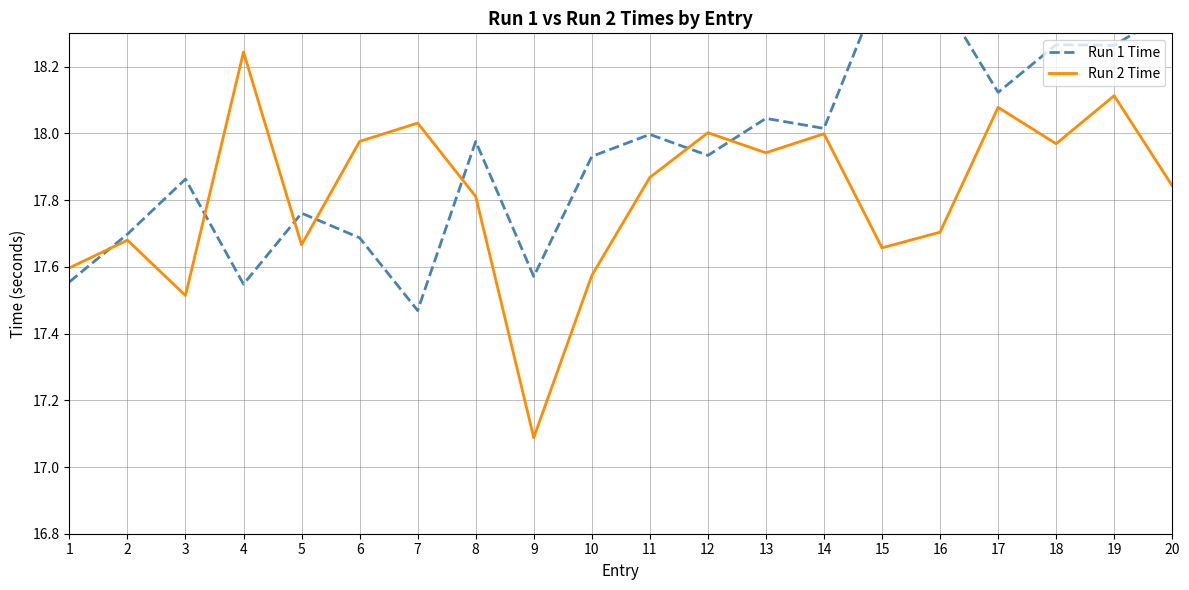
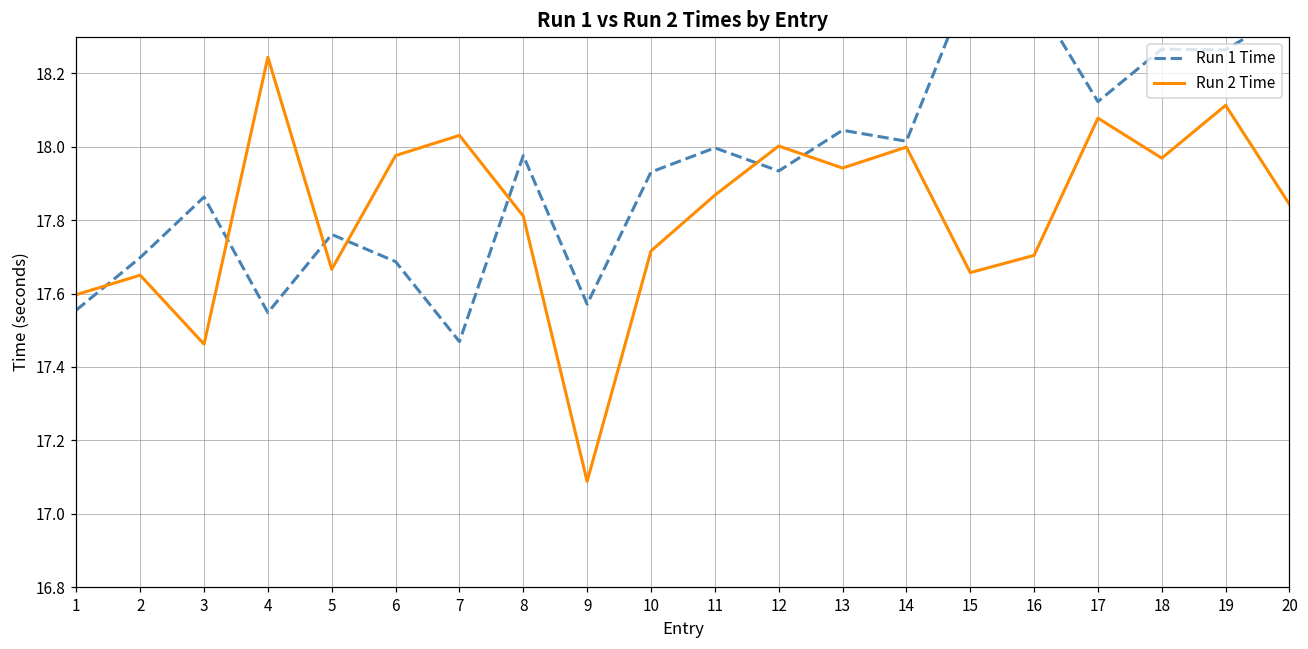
Run 2 Time, 2: 17.68 -> 17.65
Run 2 Time, 3: 17.51 -> 17.46
Run 2 Time, 10: 17.57 -> 17.72
